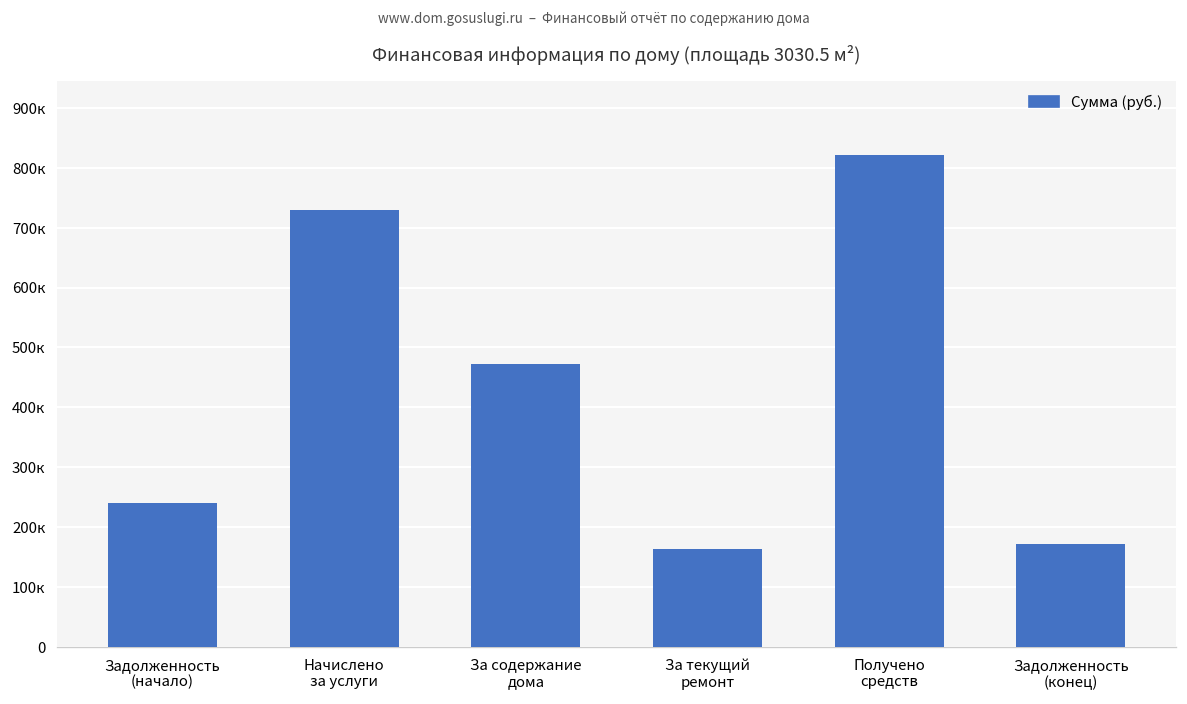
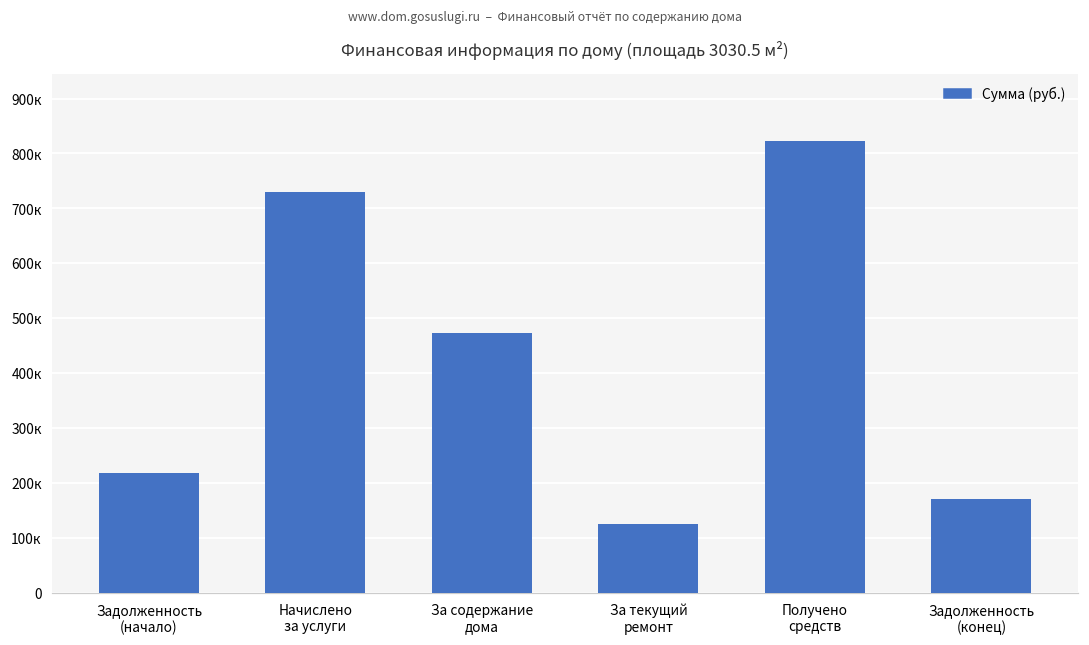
Задолженность (начало): 240к -> 220к
За текущий ремонт: 160к -> 130к
